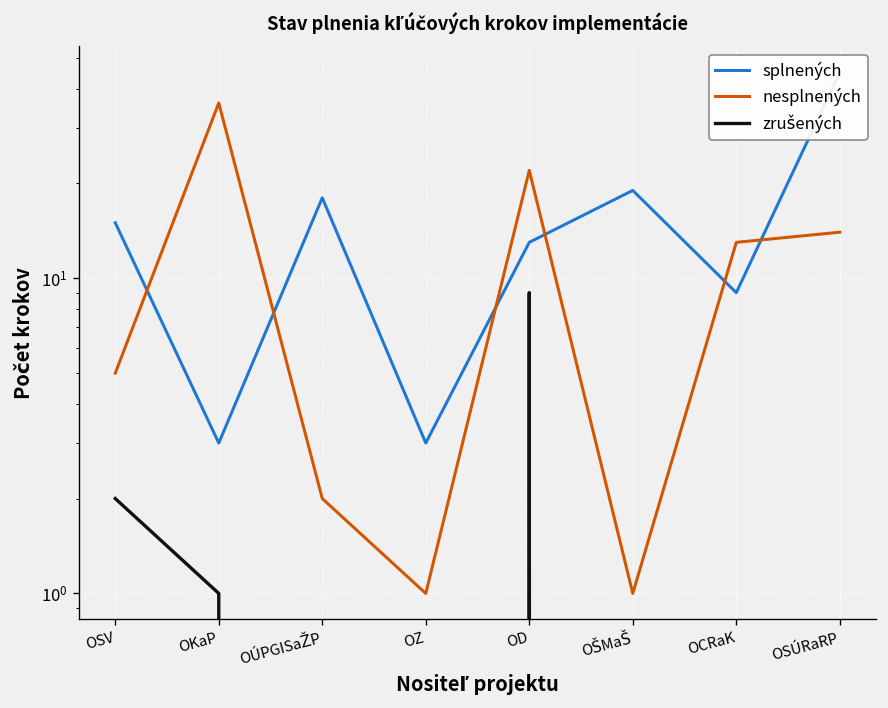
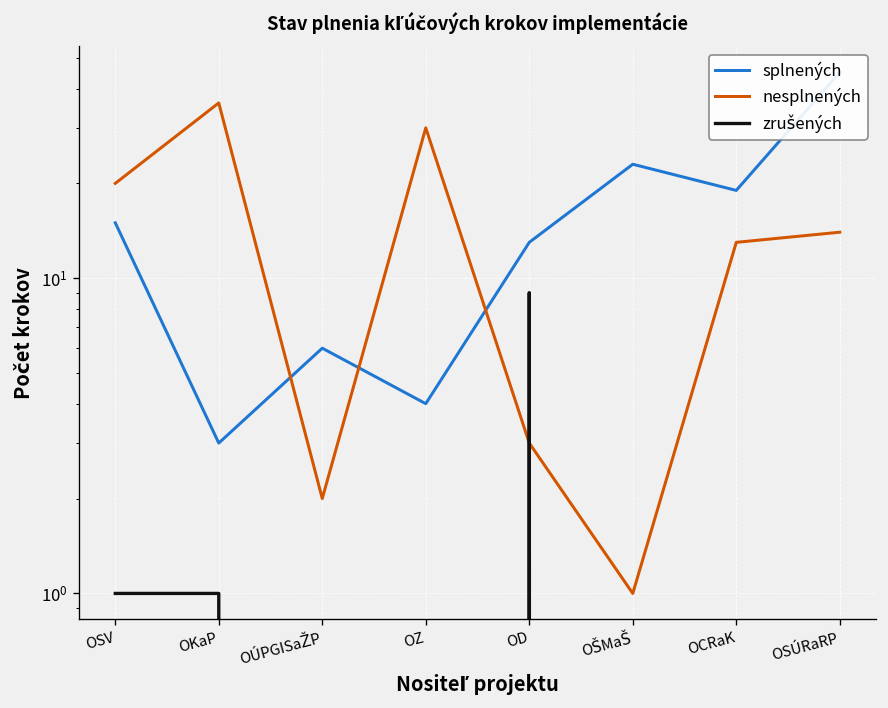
nesplnených, OSV: 5 -> 20
zrušených, OSV: 2 -> 1
splnených, OÚPGISaŽP: 18 -> 6
splnených, OZ: 3 -> 4
nesplnených, OZ: 1 -> 30
nesplnených, OD: 22 -> 3
splnených, OŠMaŠ: 19 -> 23
splnených, OCRaK: 9 -> 19
